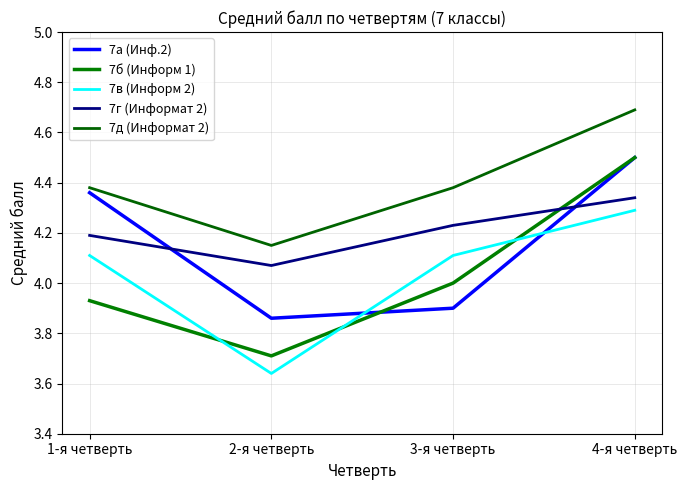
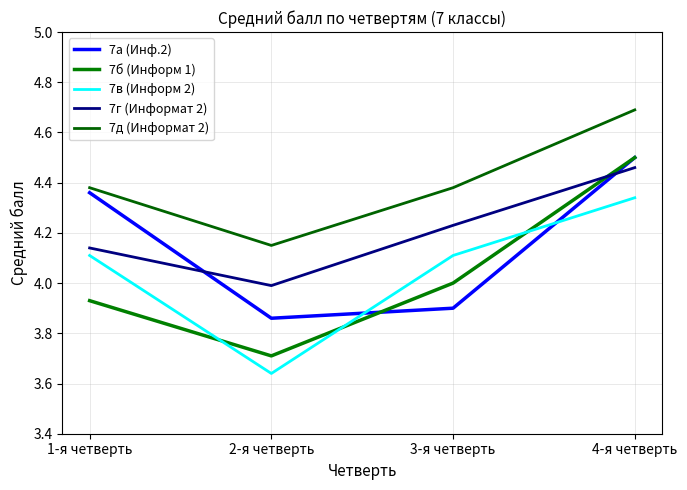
7г (Информат 2), 1-я четверть: 4.19 -> 4.14
7г (Информат 2), 2-я четверть: 4.07 -> 3.99
7в (Информ 2), 4-я четверть: 4.29 -> 4.34
7г (Информат 2), 4-я четверть: 4.34 -> 4.46
